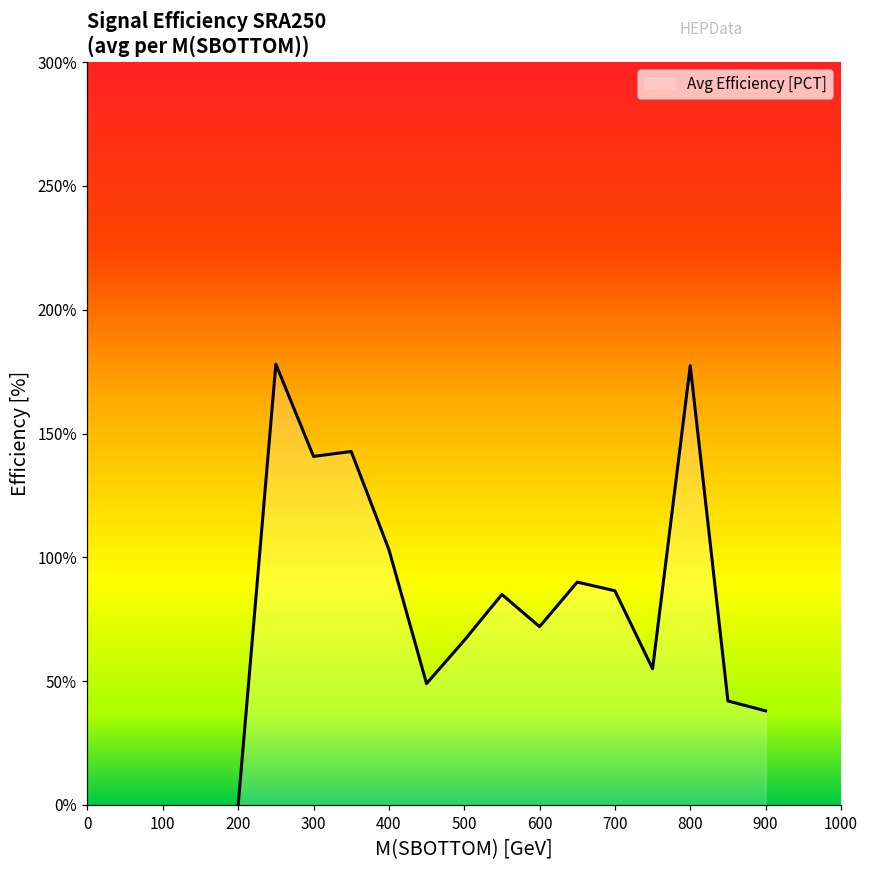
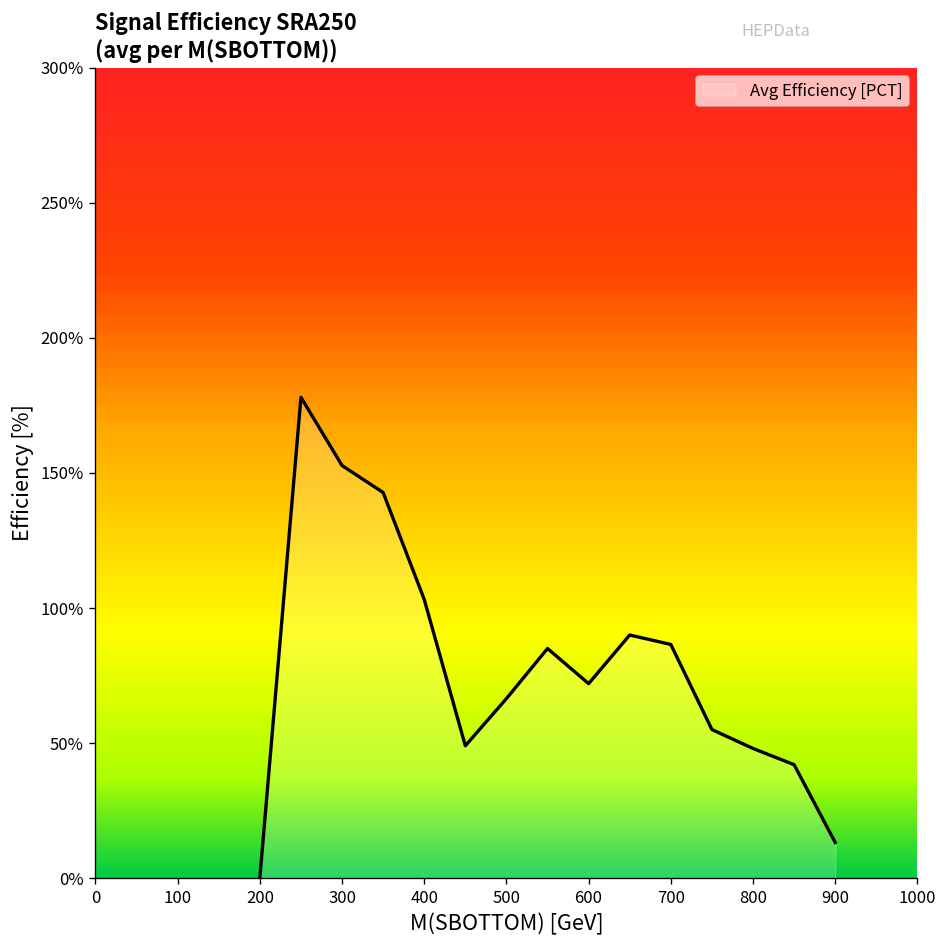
300: 141% -> 153%
800: 177% -> 48%
900: 38% -> 13%
